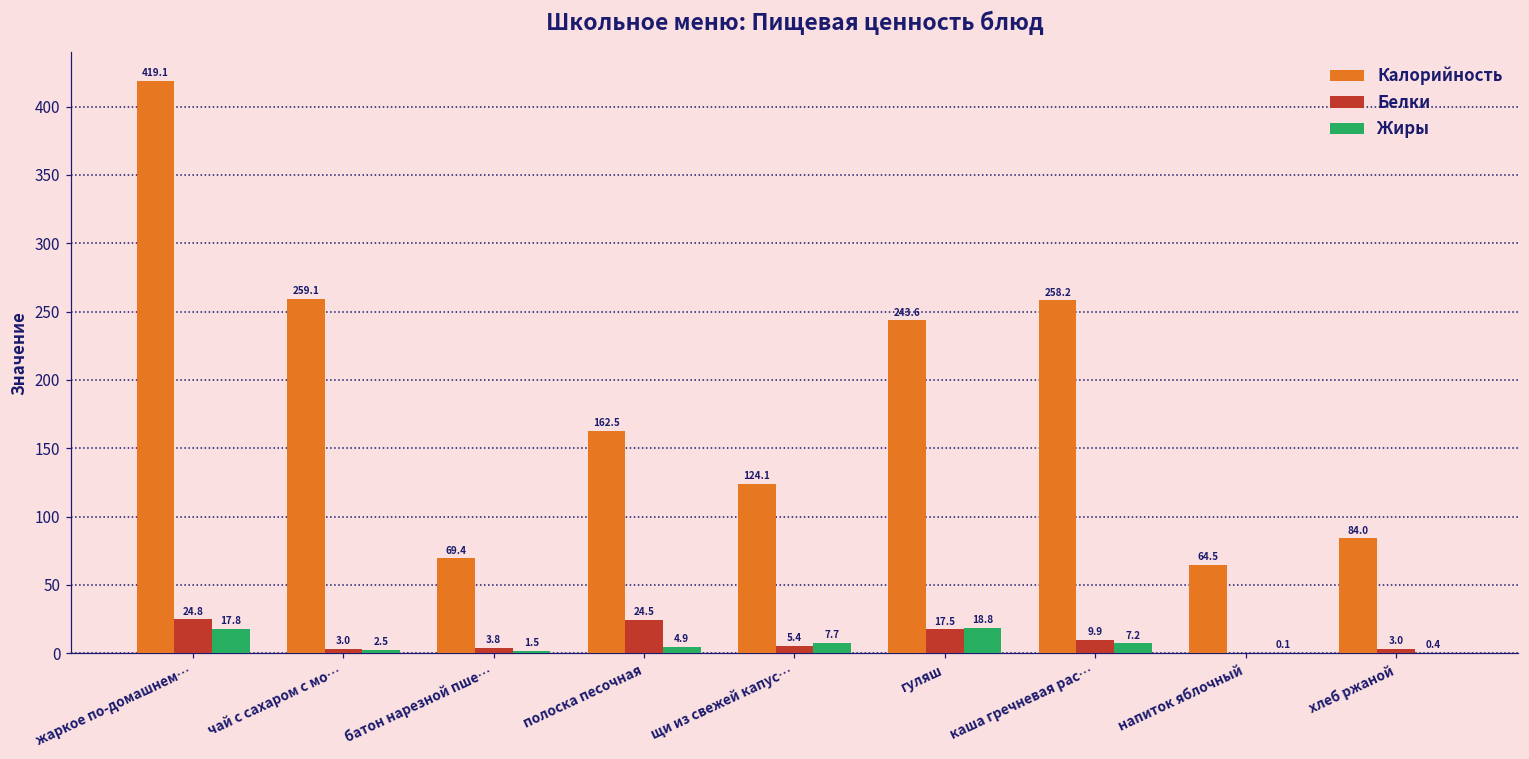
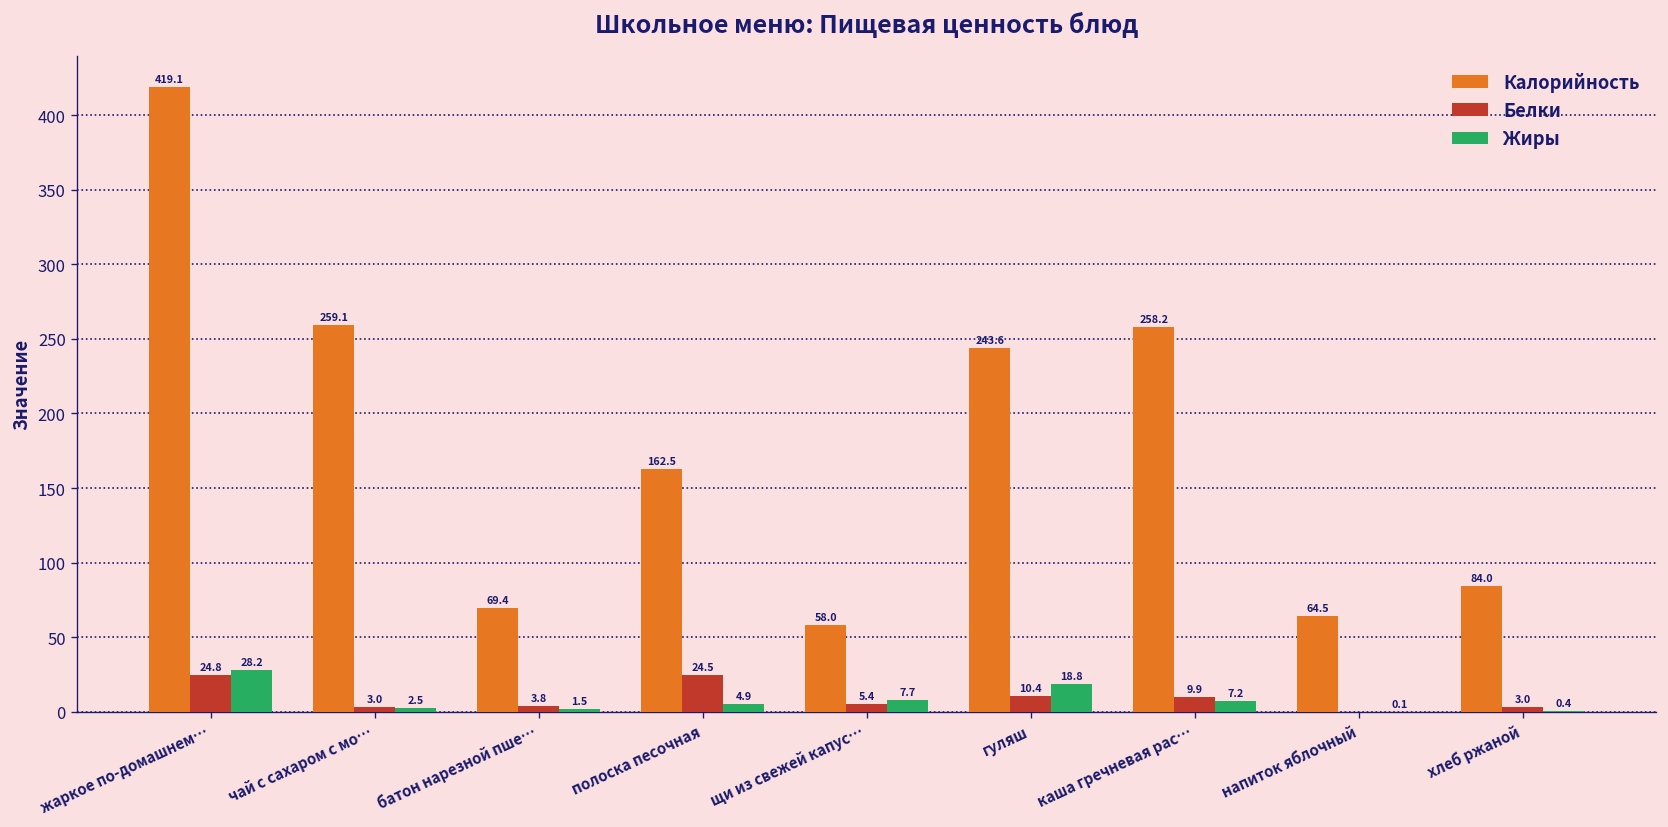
Жиры, жаркое по-домашнем…: 17.8 -> 28.2
Калорийность, щи из свежей капус…: 124.1 -> 58.0
Белки, гуляш: 17.5 -> 10.4
